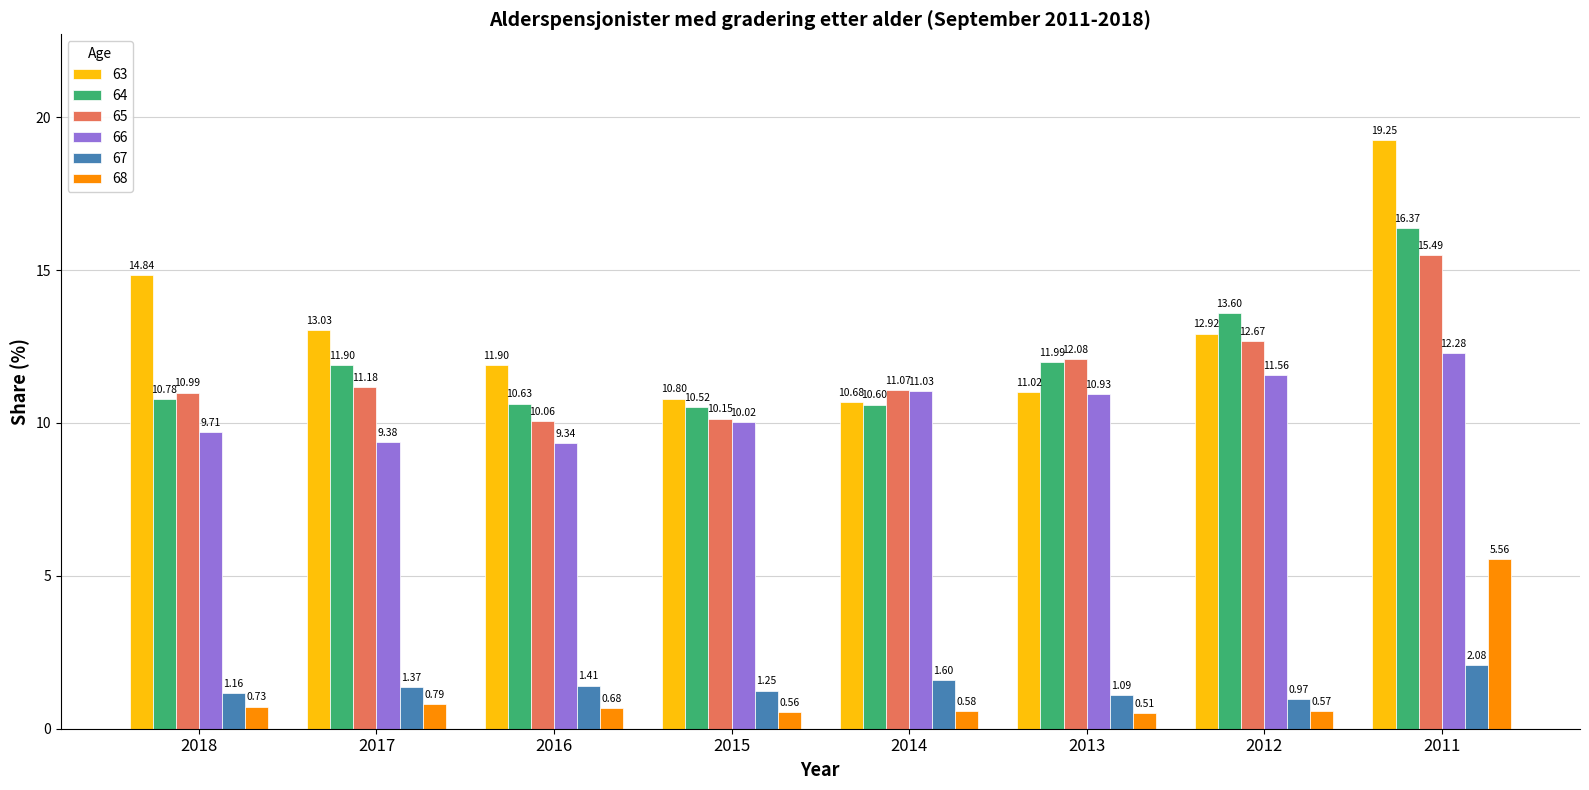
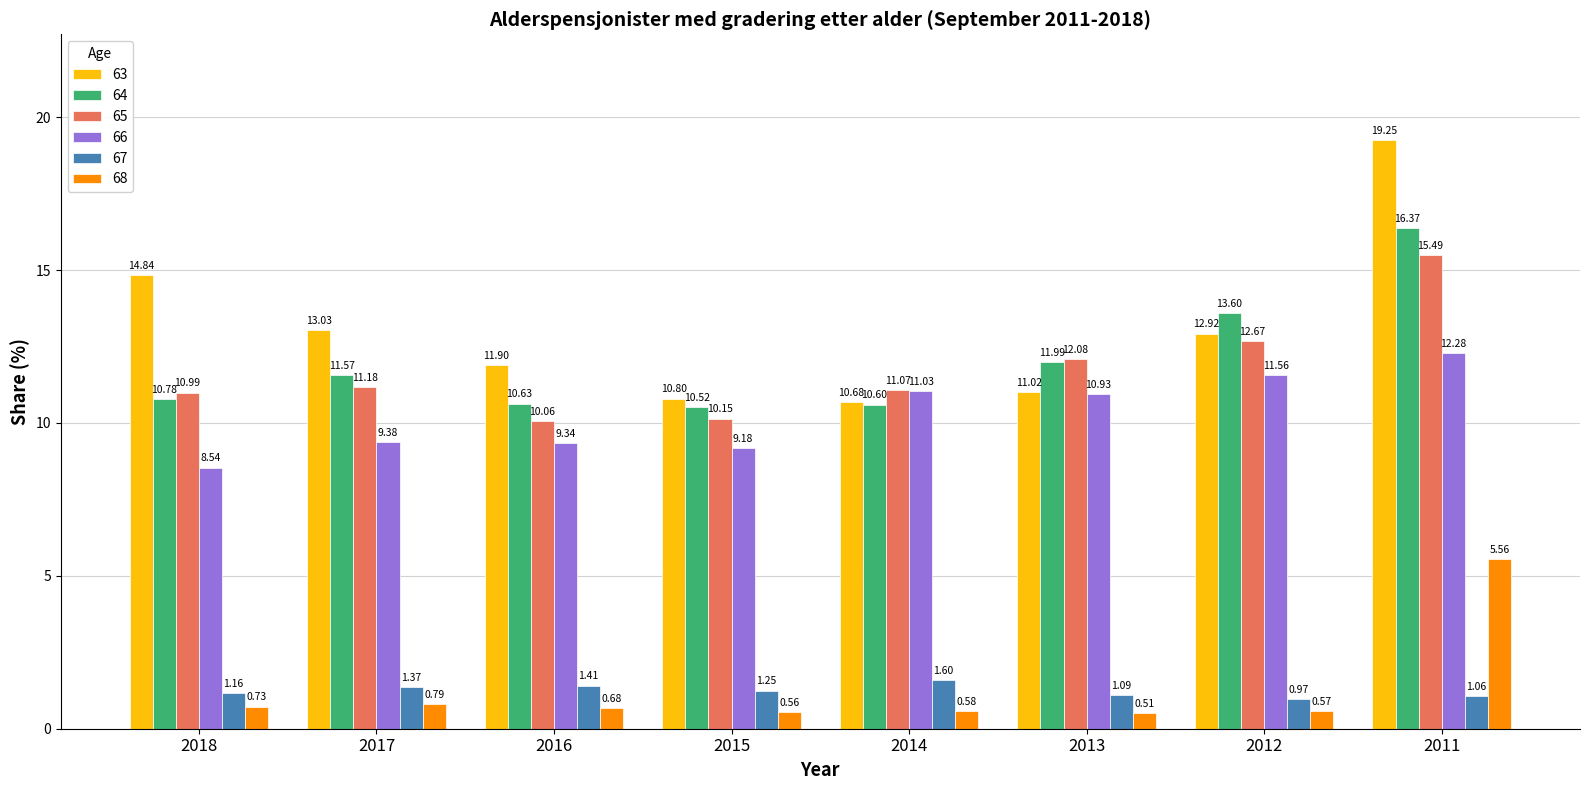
66, 2018: 9.71 -> 8.54
64, 2017: 11.90 -> 11.57
66, 2015: 10.02 -> 9.18
67, 2011: 2.08 -> 1.06
